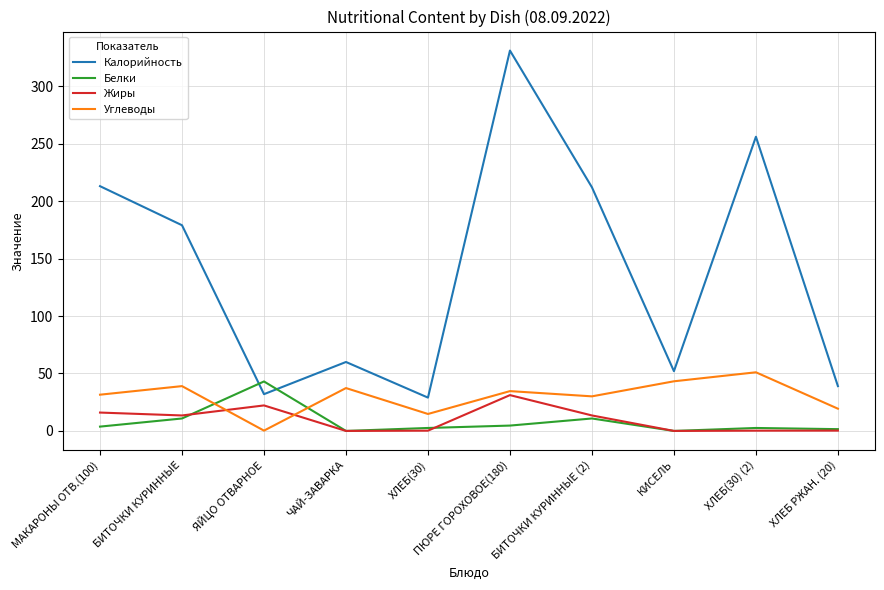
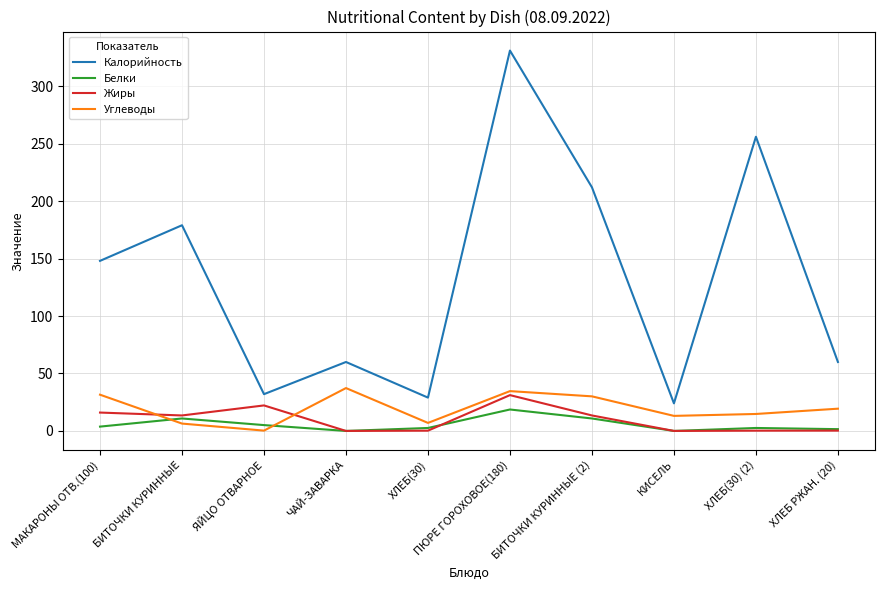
Калорийность, МАКАРОНЫ ОТВ.(100): 213 -> 148
Углеводы, БИТОЧКИ КУРИННЫЕ: 39 -> 6
Белки, ЯЙЦО ОТВАРНОЕ: 43 -> 5
Углеводы, ХЛЕБ(30): 15 -> 7
Белки, ПЮРЕ ГОРОХОВОЕ(180): 5 -> 19
Калорийность, КИСЕЛЬ: 52 -> 24
Углеводы, КИСЕЛЬ: 43 -> 13
Углеводы, ХЛЕБ(30) (2): 51 -> 15
Калорийность, ХЛЕБ РЖАН. (20): 39 -> 60
